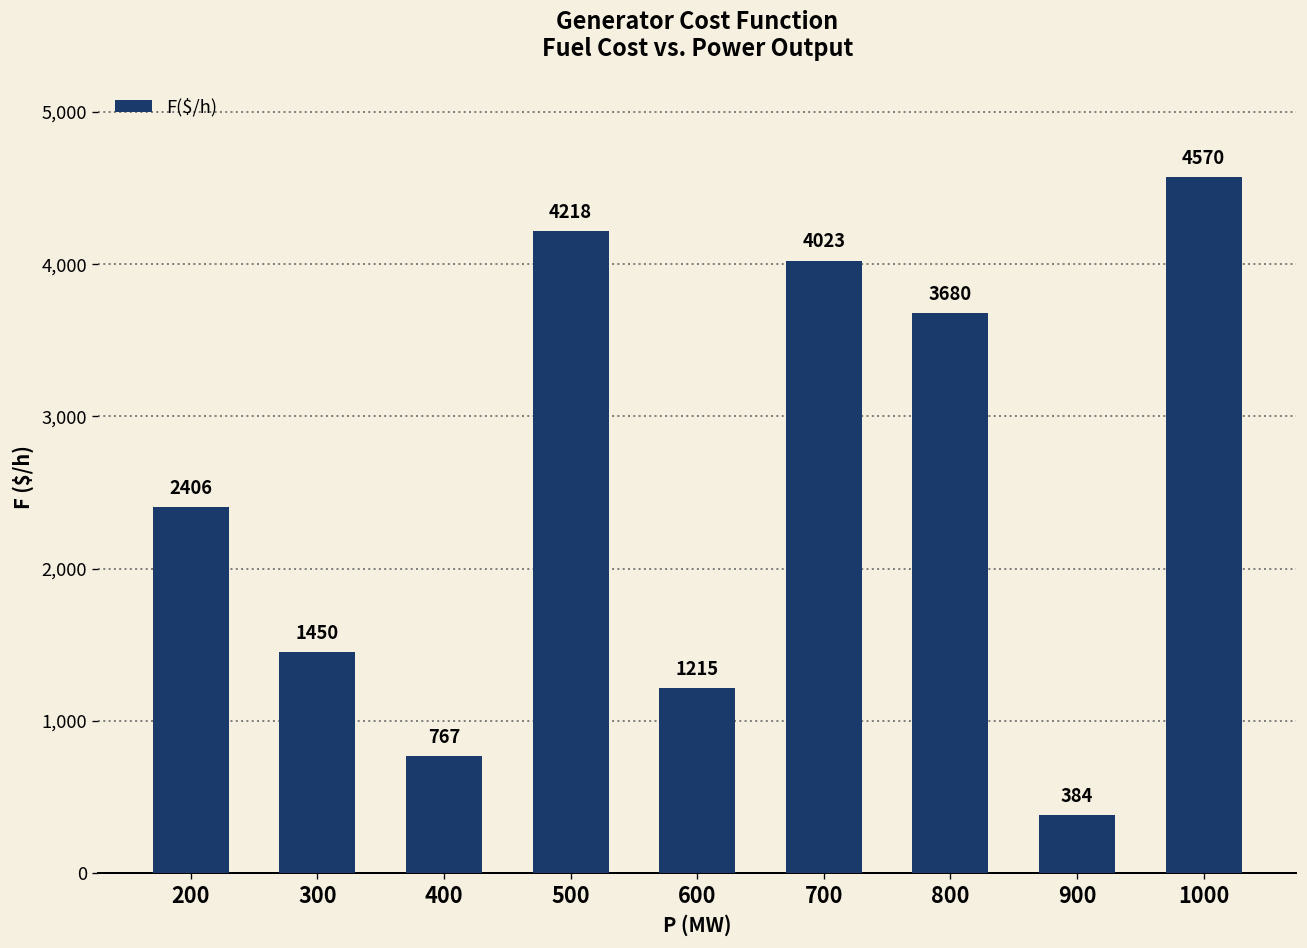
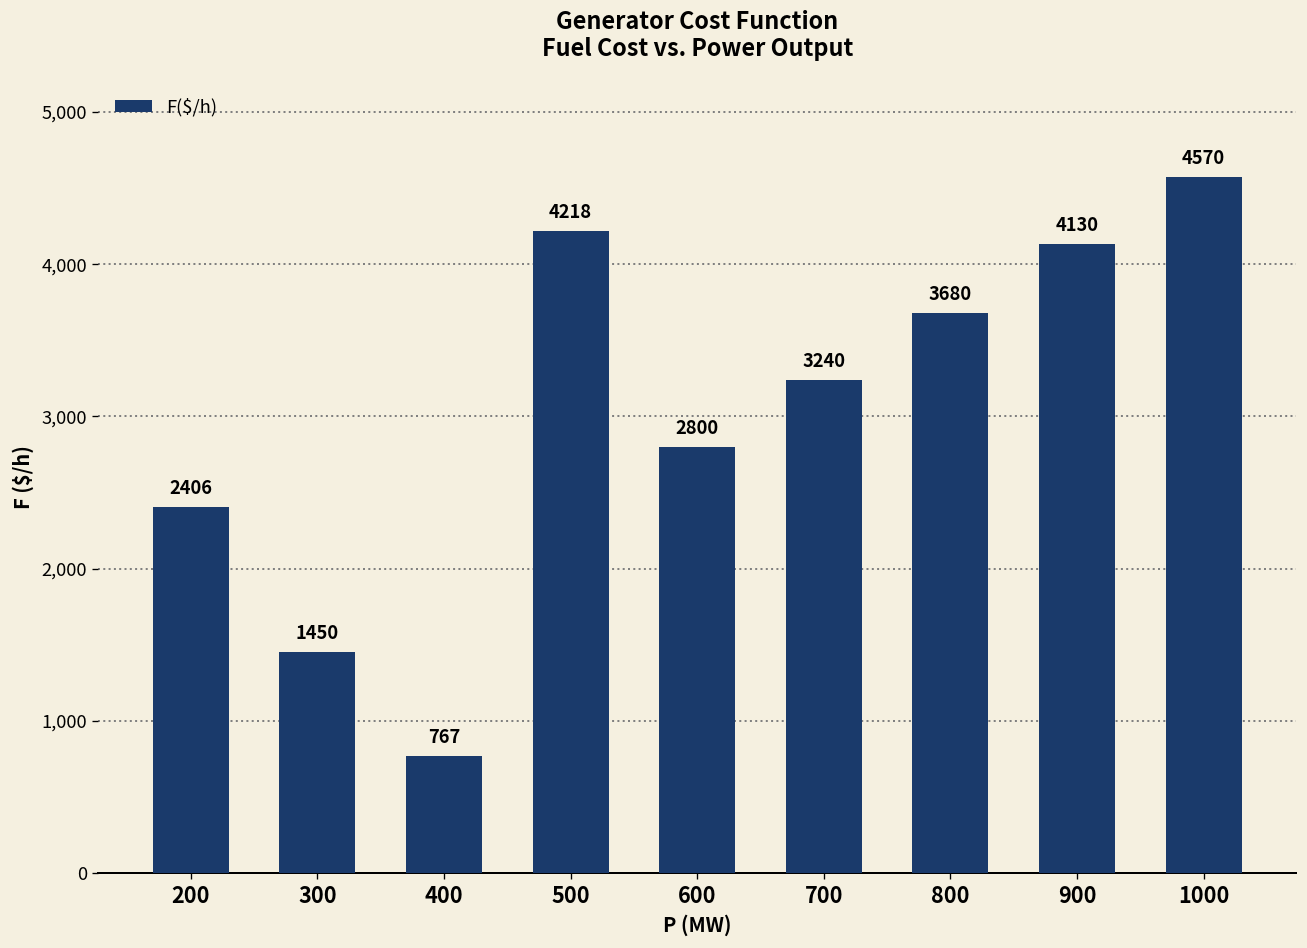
600: 1215 -> 2800
700: 4023 -> 3240
900: 384 -> 4130
